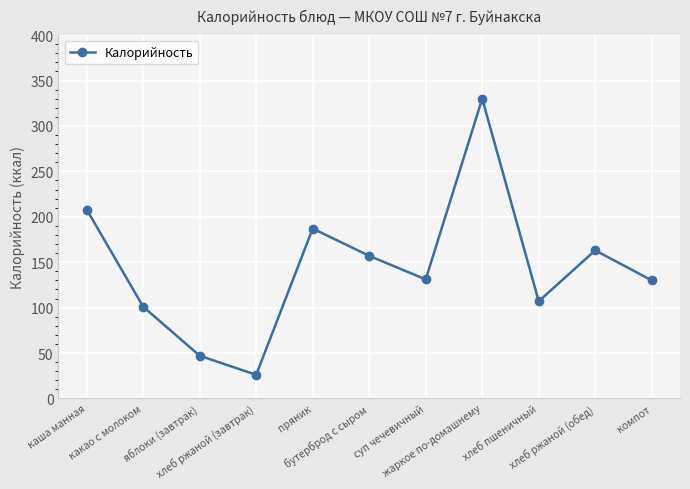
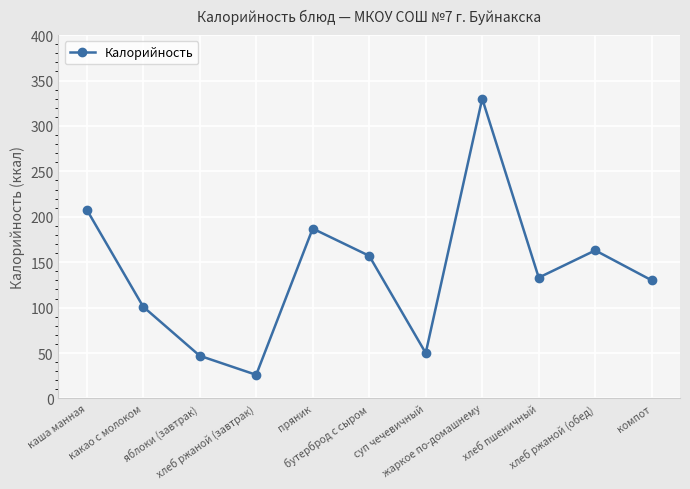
суп чечевичный: 130 -> 50
хлеб пшеничный: 110 -> 130
